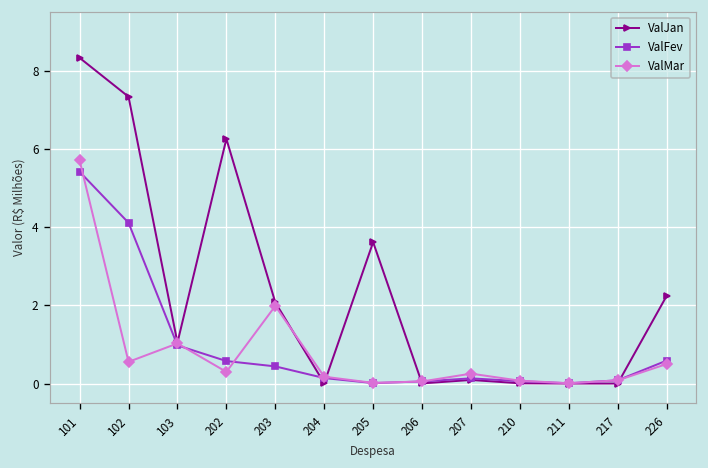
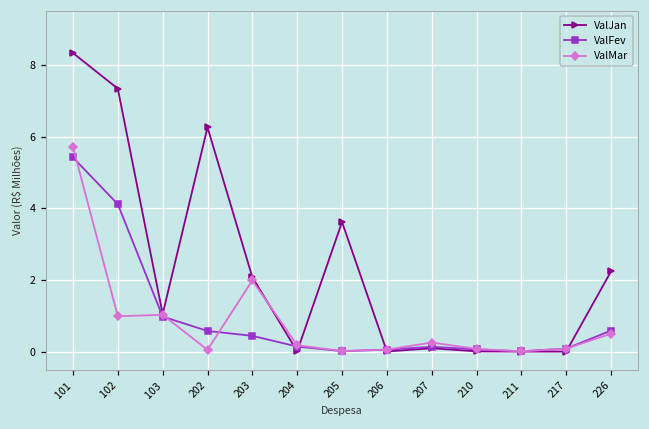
ValMar, 102: 0.6 -> 1.0
ValMar, 202: 0.3 -> 0.1
